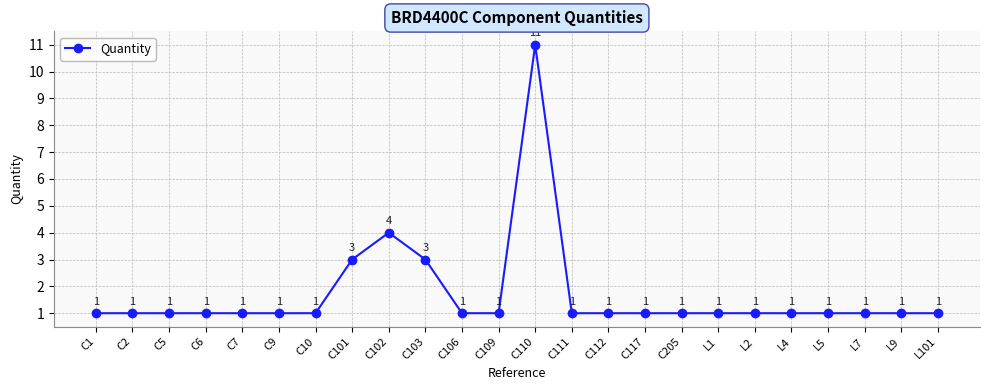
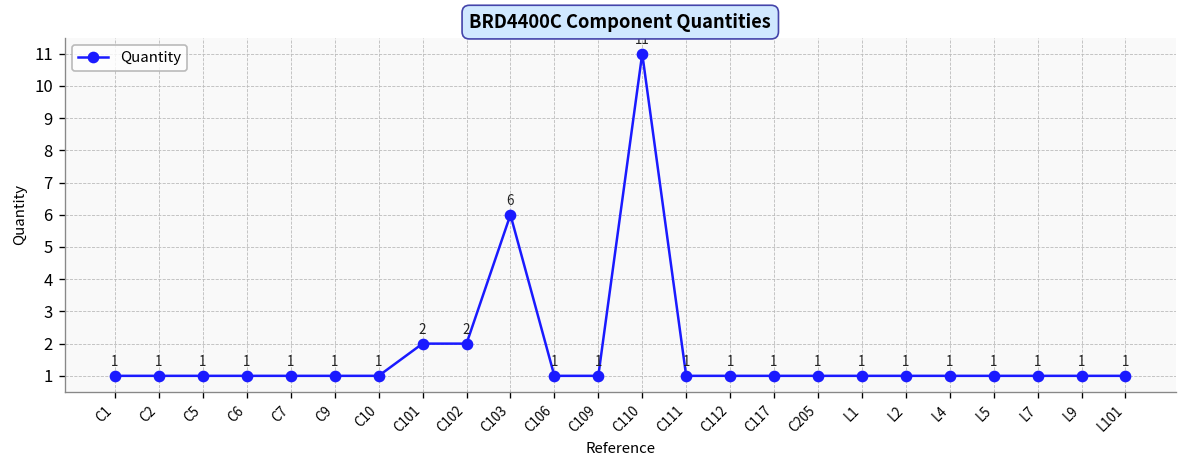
C101: 3 -> 2
C102: 4 -> 2
C103: 3 -> 6
